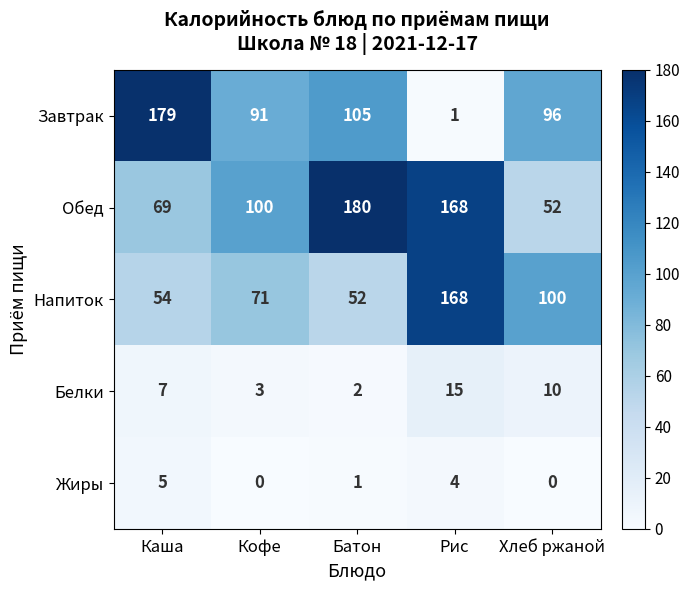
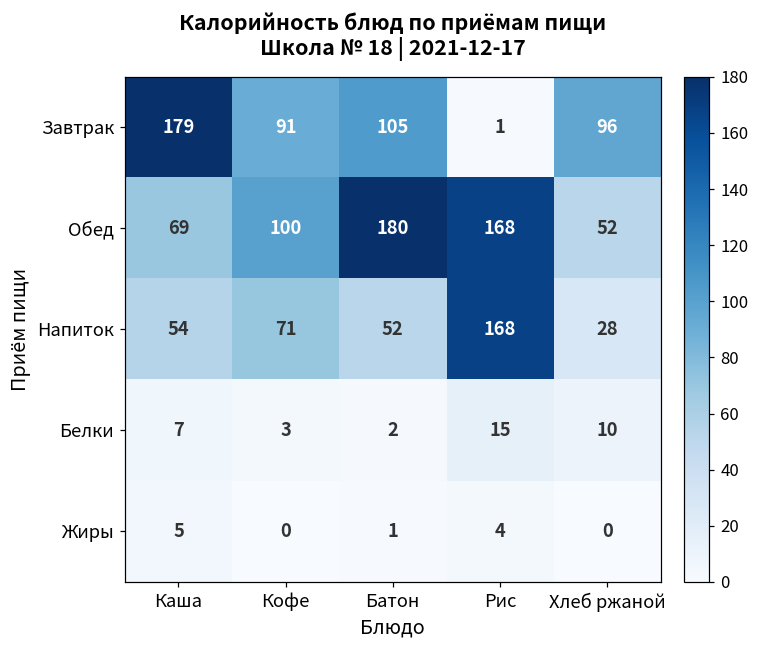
Напиток, Хлеб ржаной: 100 -> 28
